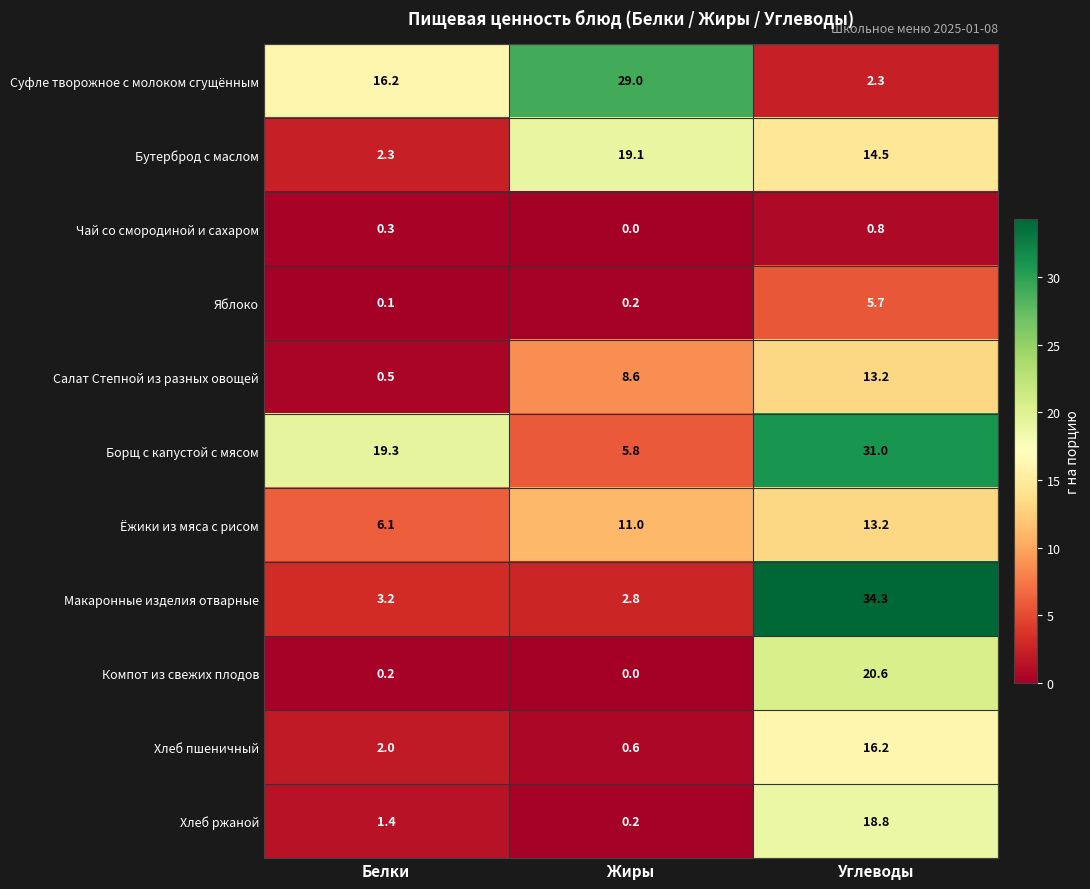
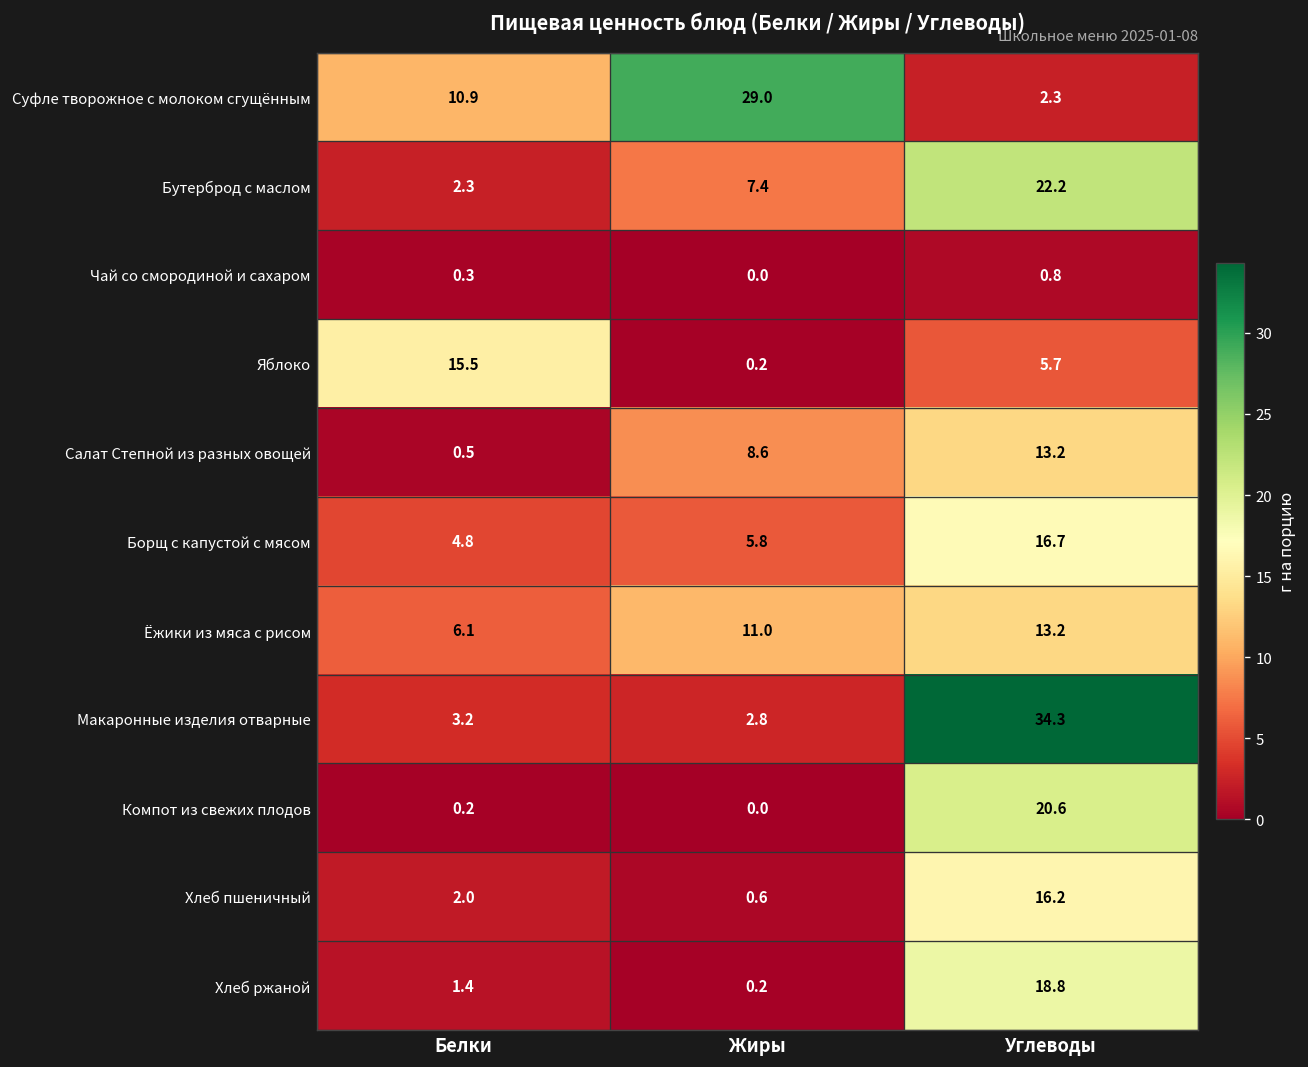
Суфле творожное с молоком сгущённым, Белки: 16.2 -> 10.9
Бутерброд с маслом, Жиры: 19.1 -> 7.4
Бутерброд с маслом, Углеводы: 14.5 -> 22.2
Яблоко, Белки: 0.1 -> 15.5
Борщ с капустой с мясом, Белки: 19.3 -> 4.8
Борщ с капустой с мясом, Углеводы: 31.0 -> 16.7
